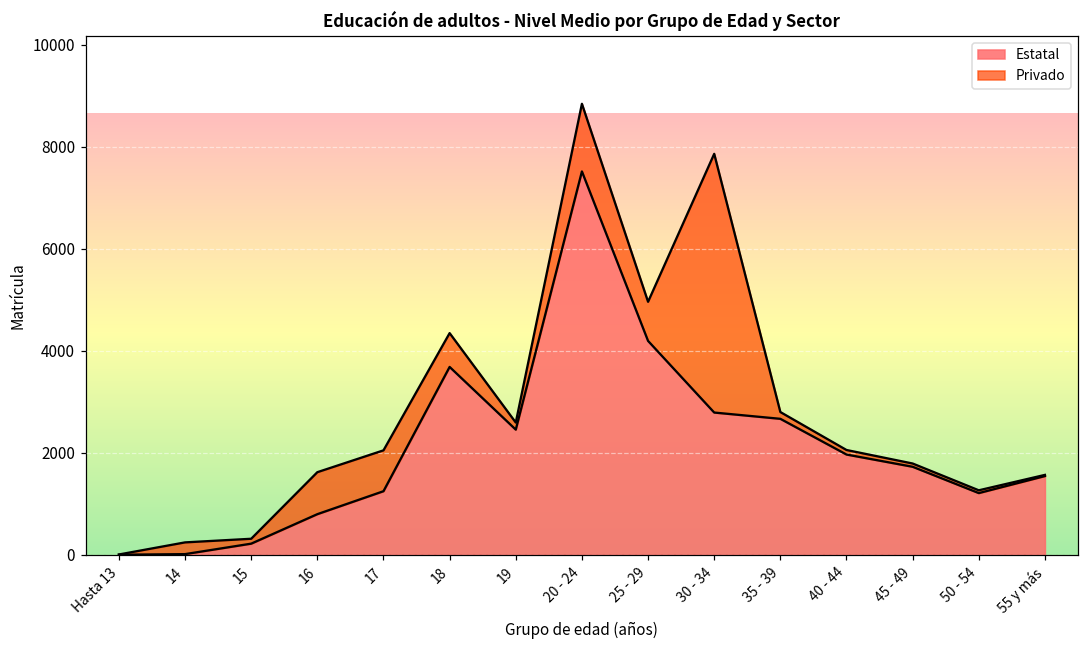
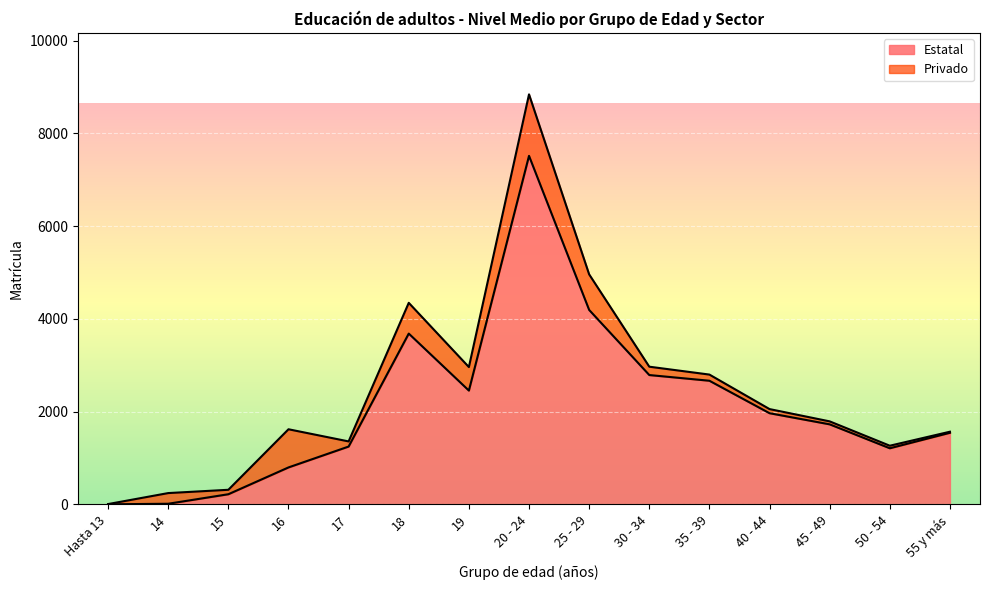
Privado, 17: 800 -> 100
Privado, 19: 100 -> 500
Privado, 30 - 34: 5100 -> 200
